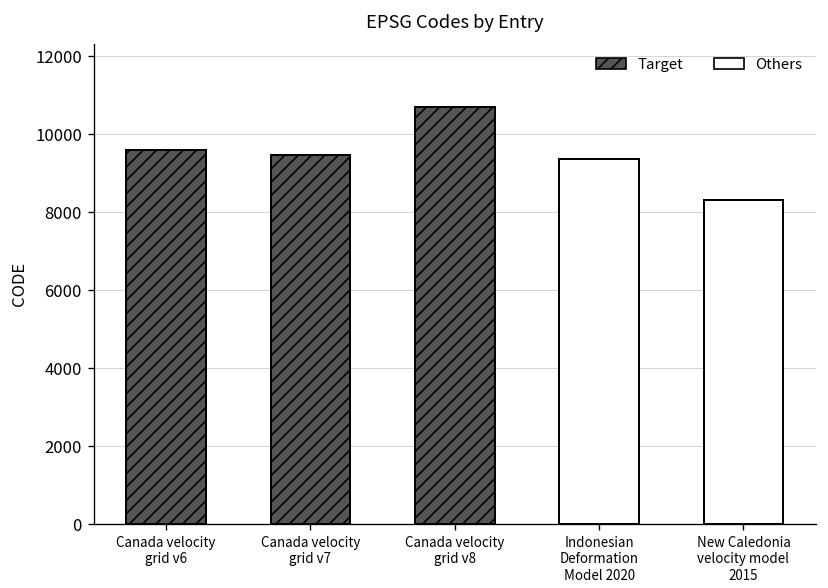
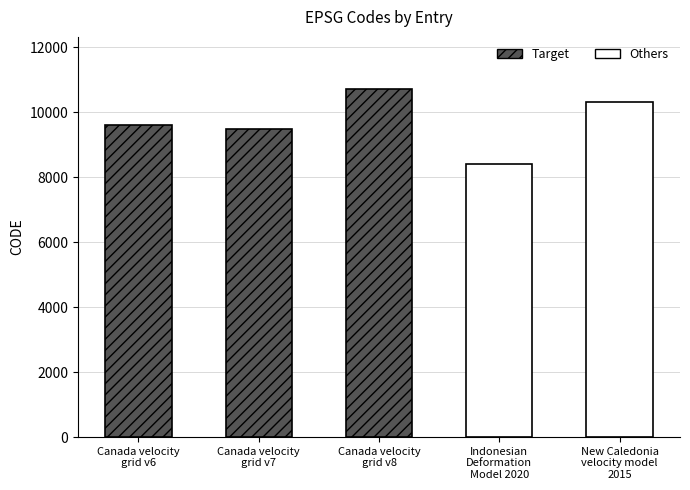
Indonesian Deformation Model 2020: 9400 -> 8400
New Caledonia velocity model 2015: 8300 -> 10300
